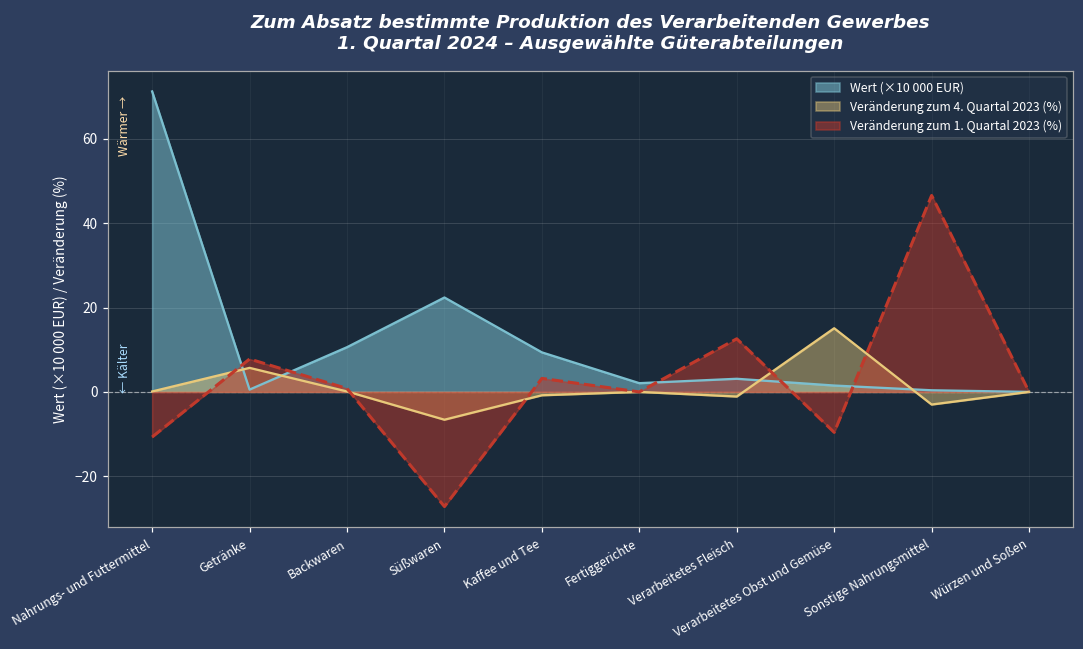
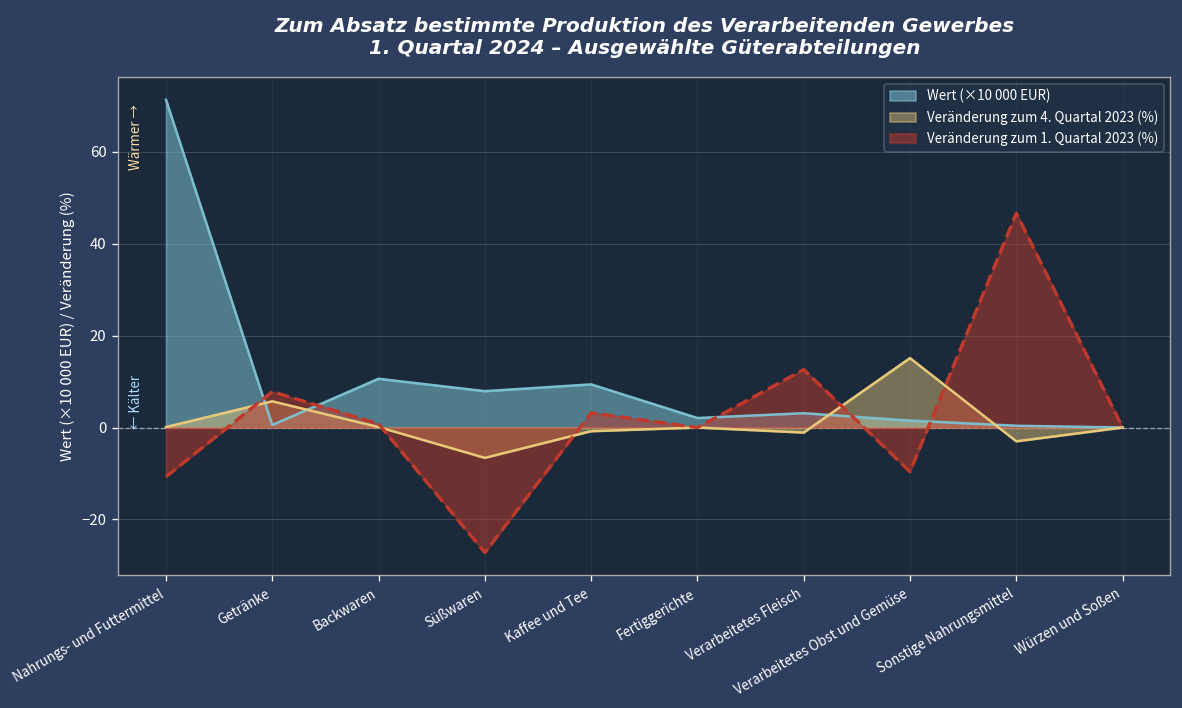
Wert (×10 000 EUR), Süßwaren: 22 -> 8
